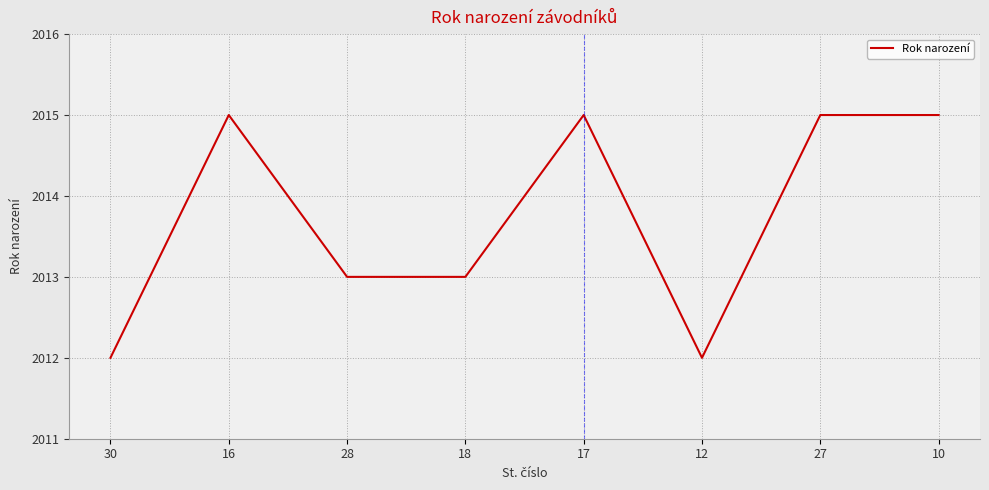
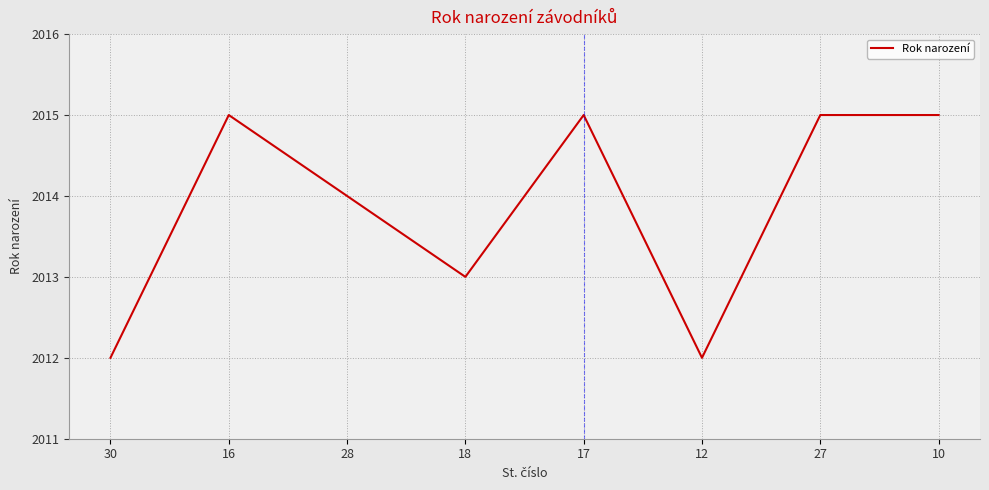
28: 2013 -> 2014
